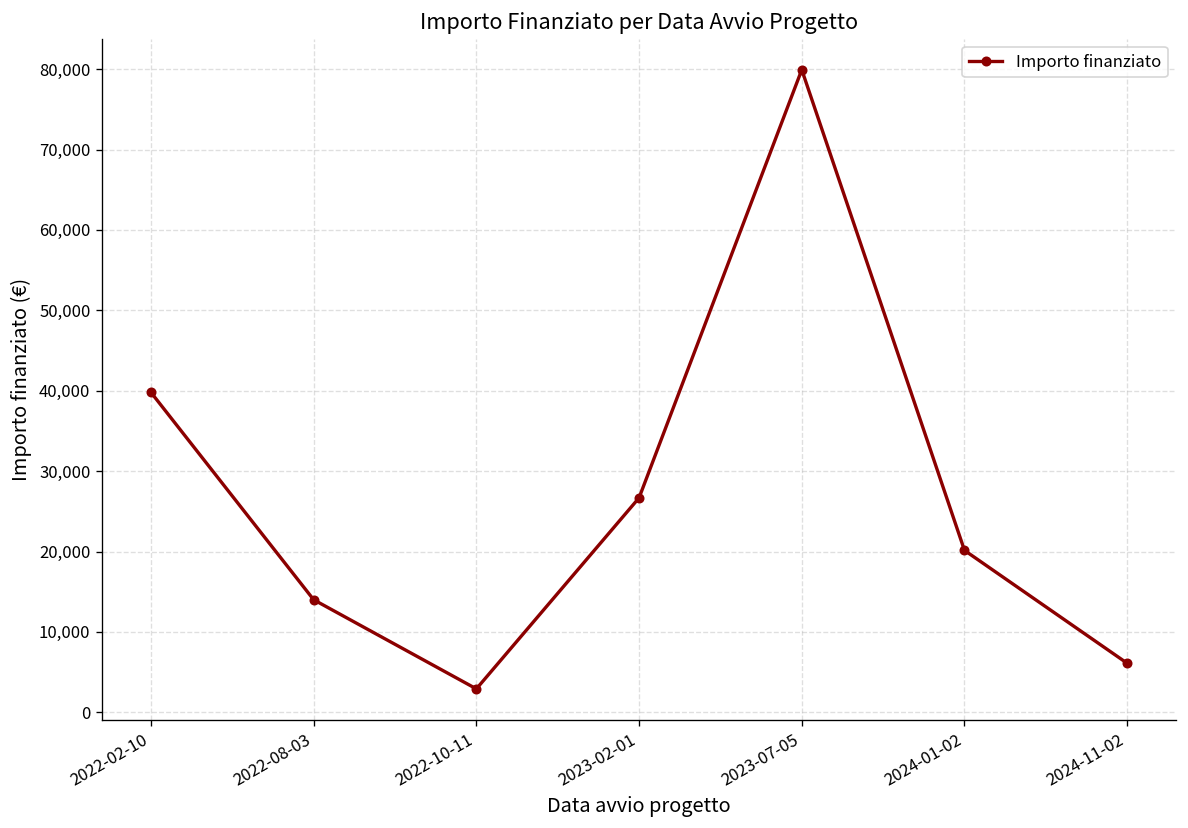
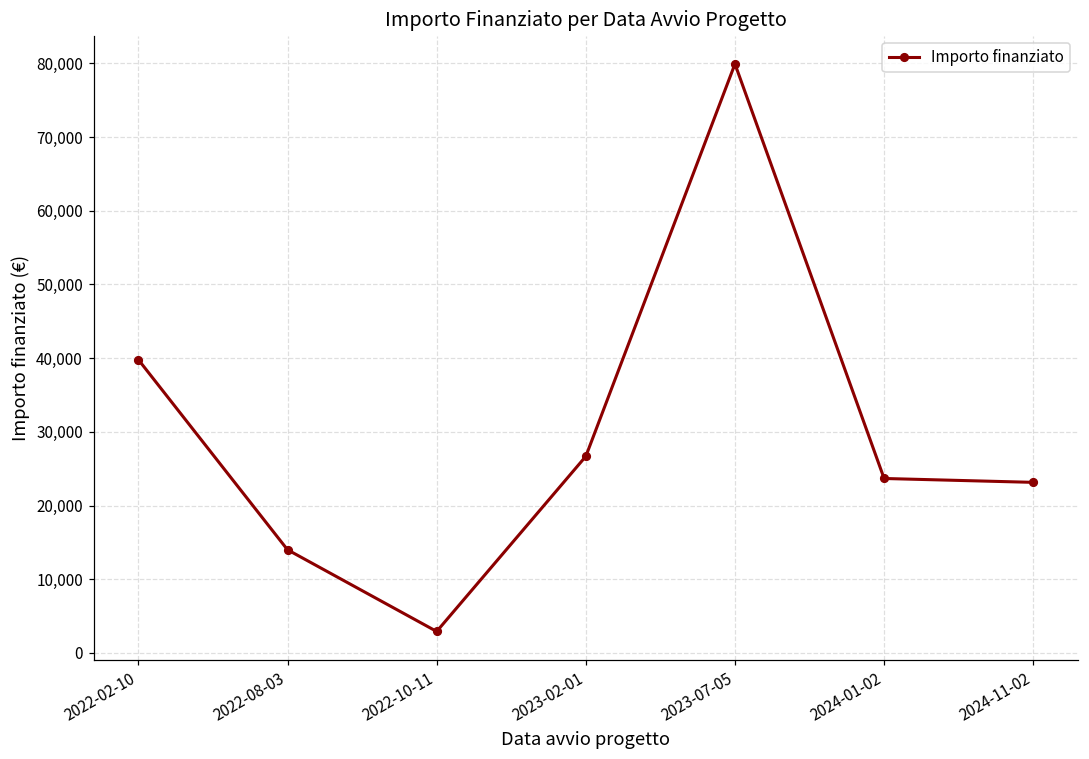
2024-01-02: 20,000 -> 24,000
2024-11-02: 6,000 -> 23,000
